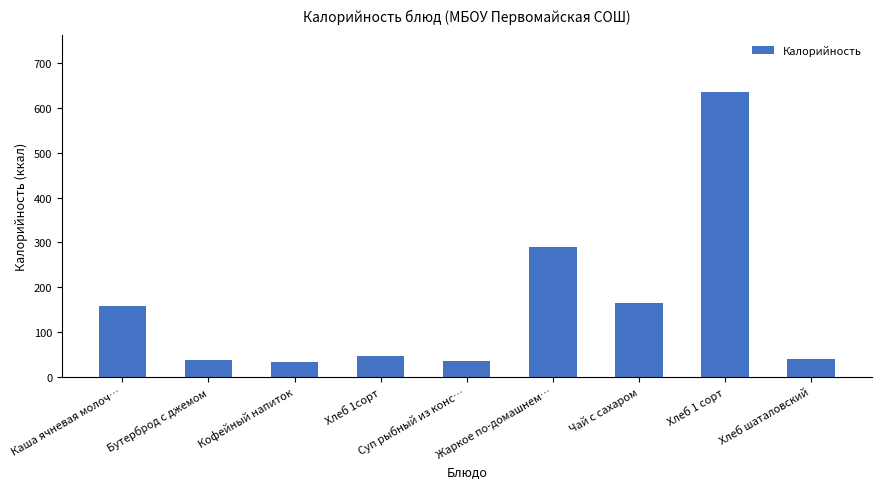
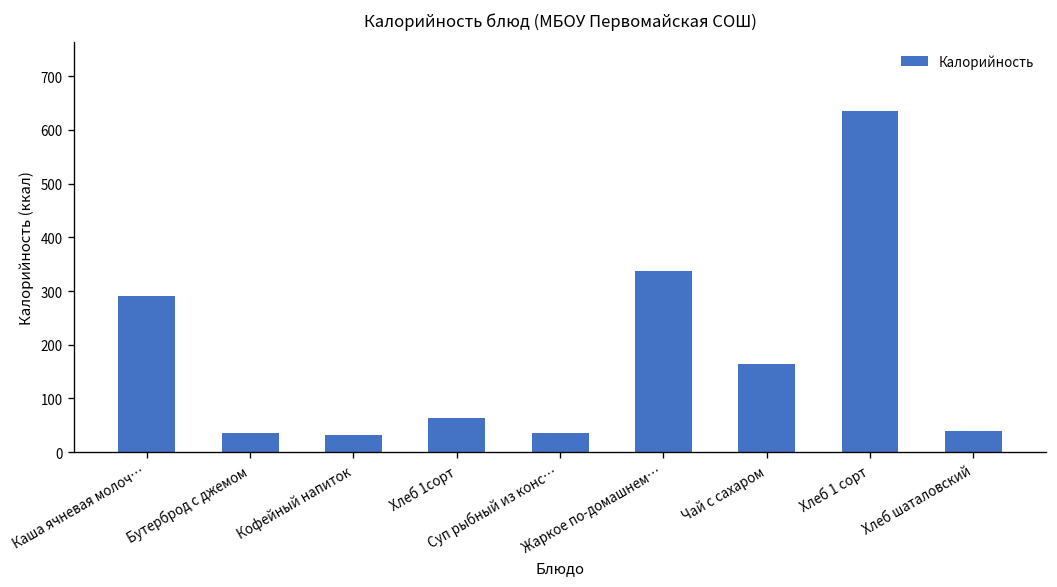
Каша ячневая молоч…: 160 -> 290
Хлеб 1сорт: 50 -> 60
Жаркое по-домашнем…: 290 -> 340
